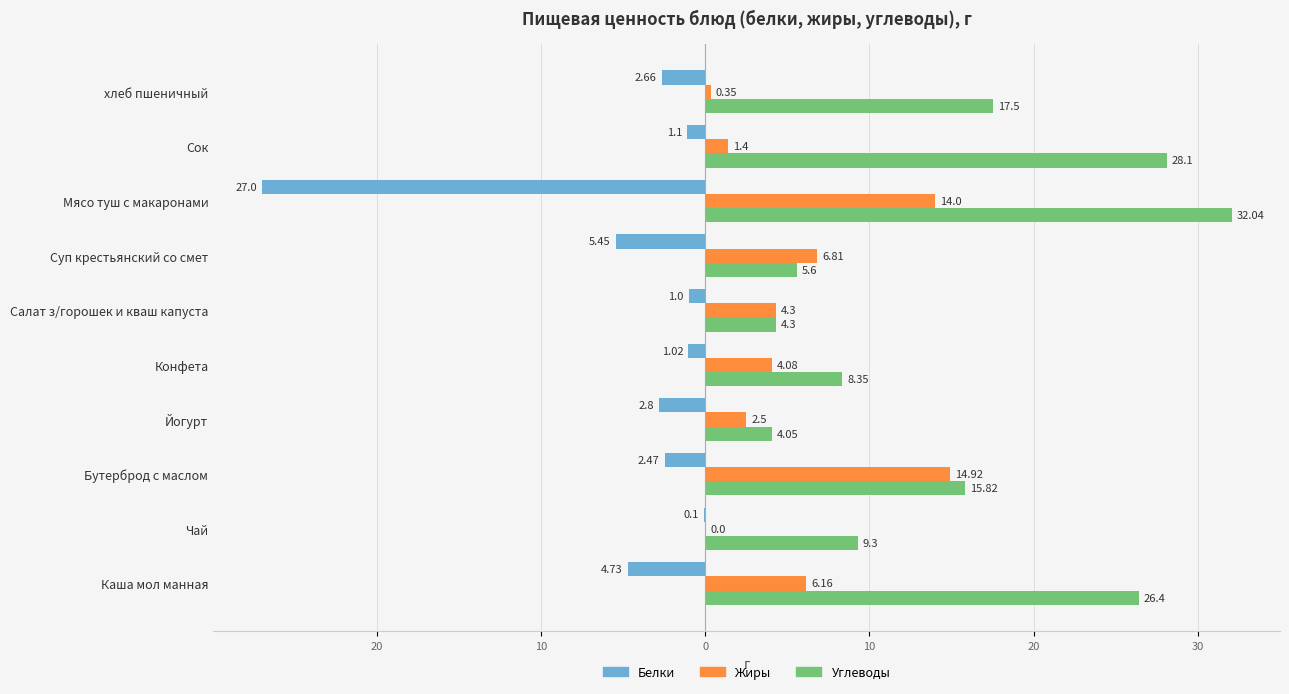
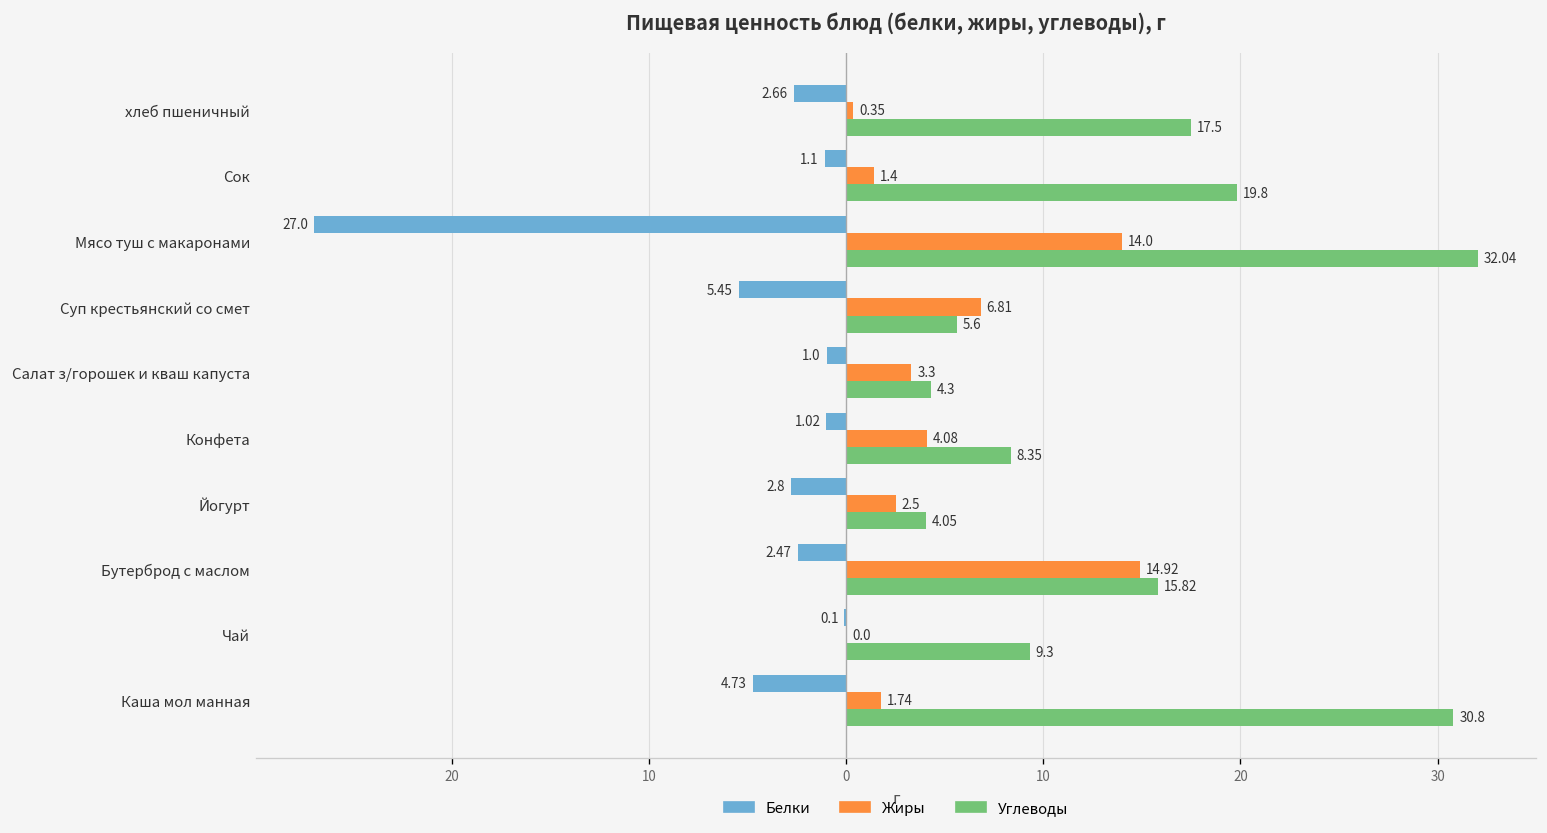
Углеводы, Сок: 28.1 -> 19.8
Жиры, Салат з/горошек и кваш капуста: 4.3 -> 3.3
Жиры, Каша мол манная: 6.16 -> 1.74
Углеводы, Каша мол манная: 26.4 -> 30.8
